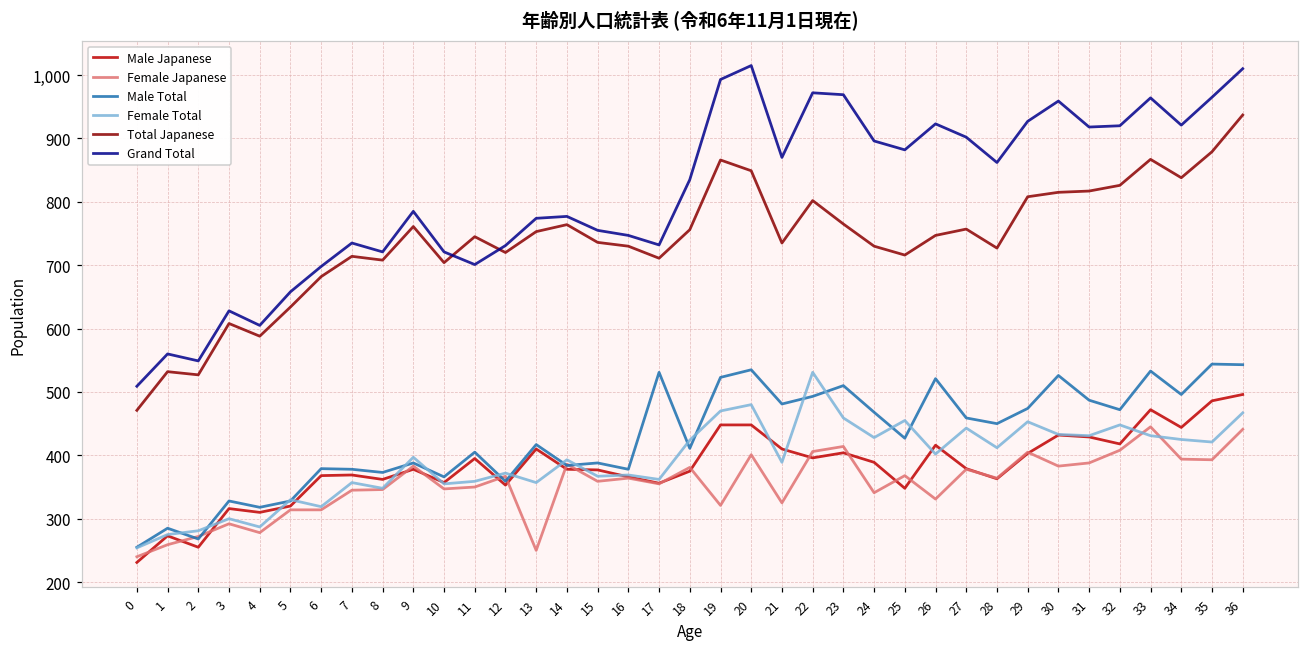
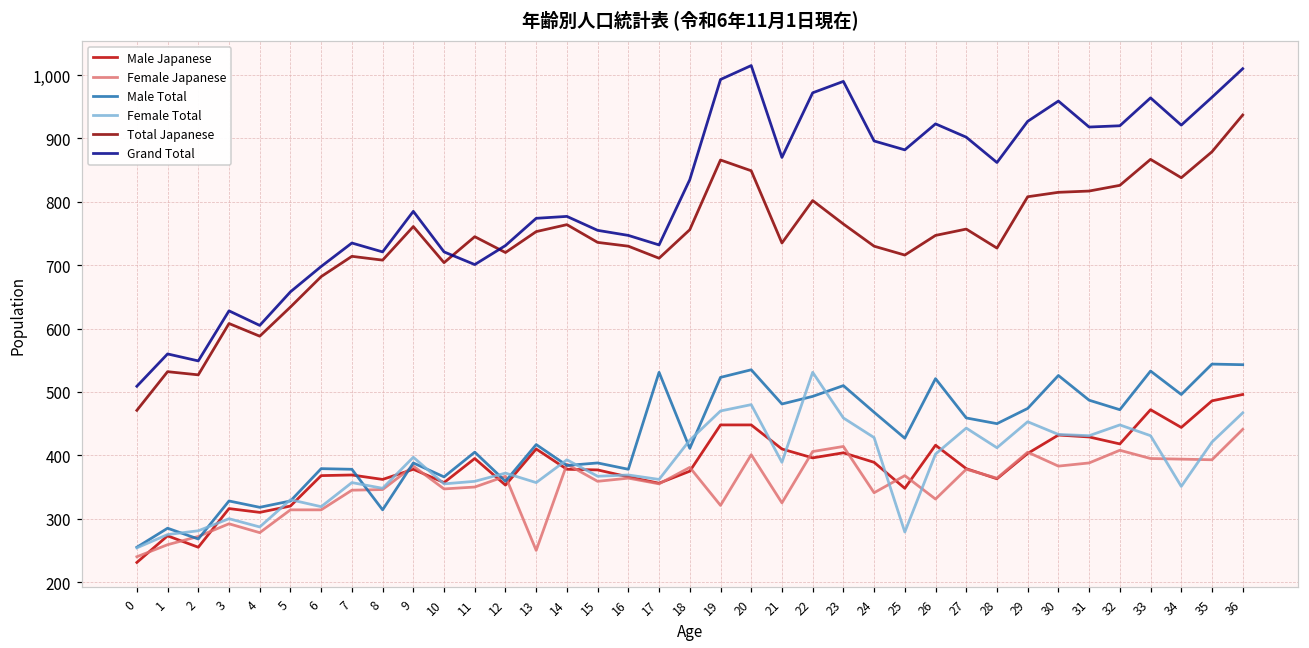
Male Total, 8: 370 -> 310
Grand Total, 23: 970 -> 990
Female Total, 25: 460 -> 280
Female Japanese, 33: 450 -> 400
Female Total, 34: 430 -> 350
